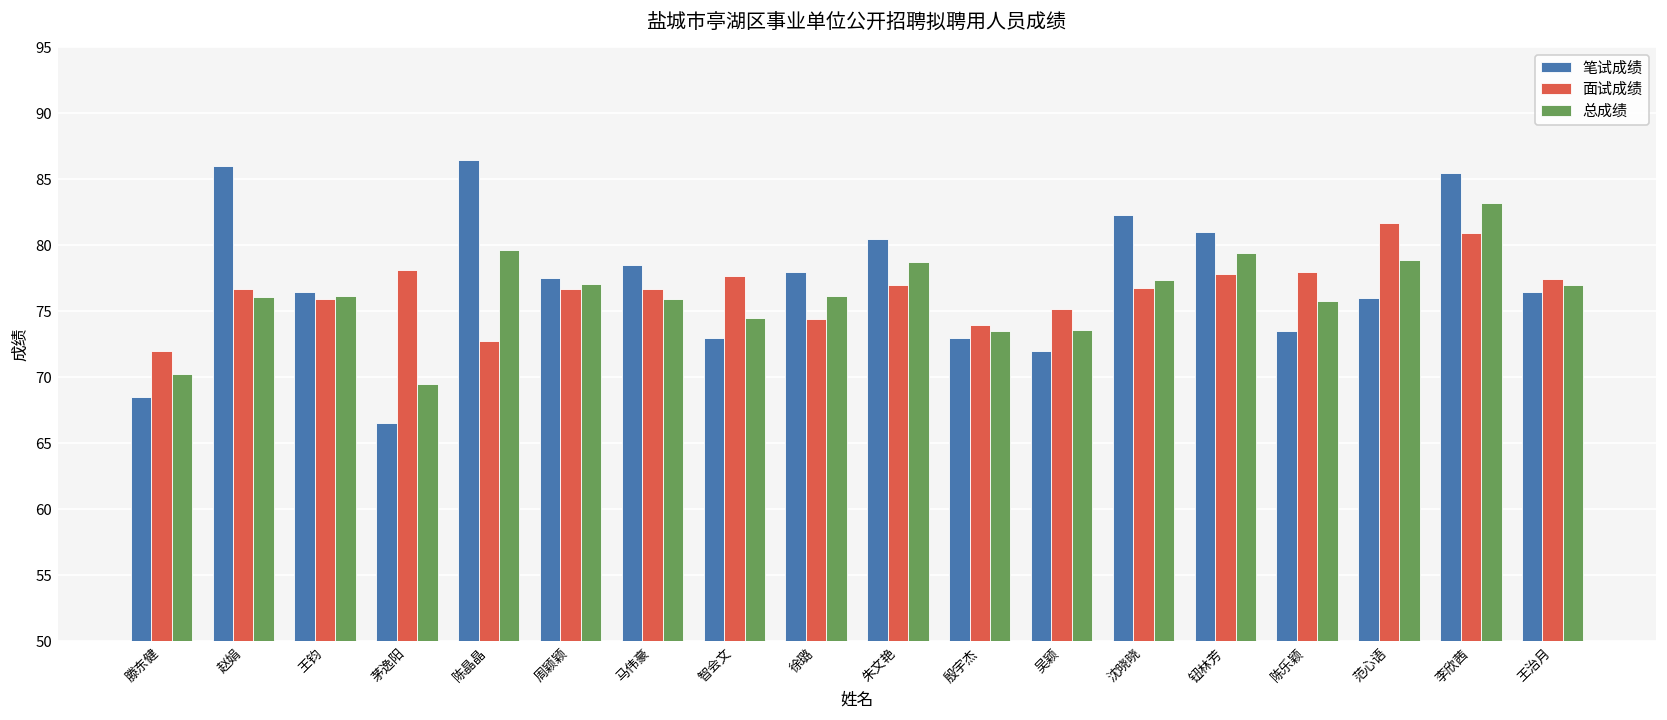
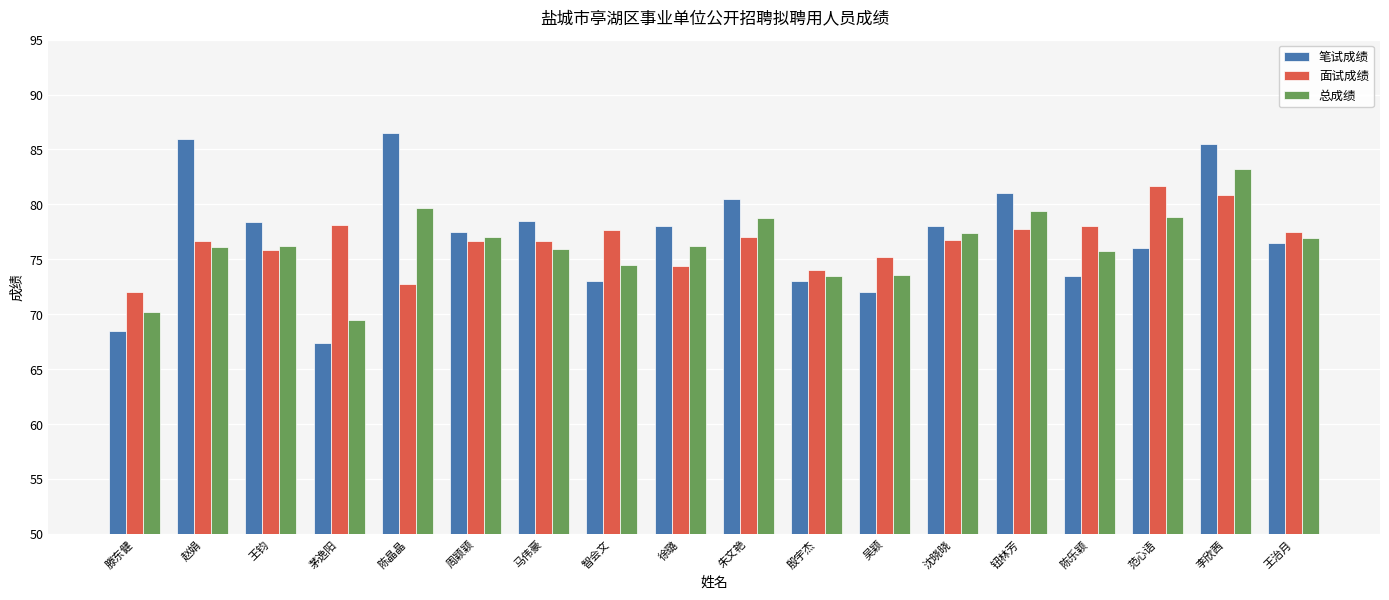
笔试成绩, 王钧: 76.5 -> 78.4
笔试成绩, 茅逸阳: 66.5 -> 67.4
笔试成绩, 沈晓晓: 82.3 -> 78.0
